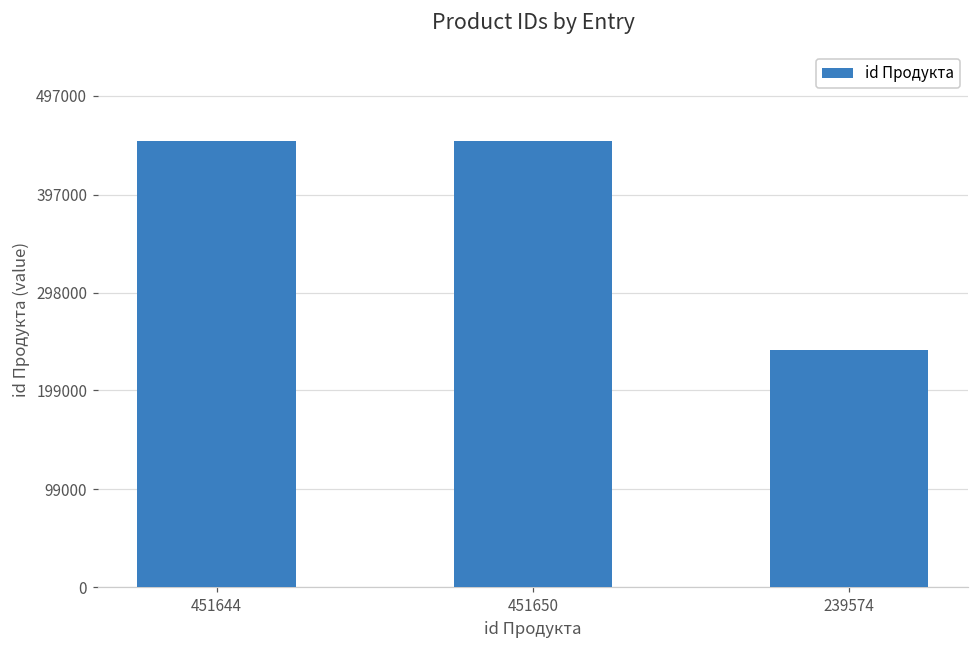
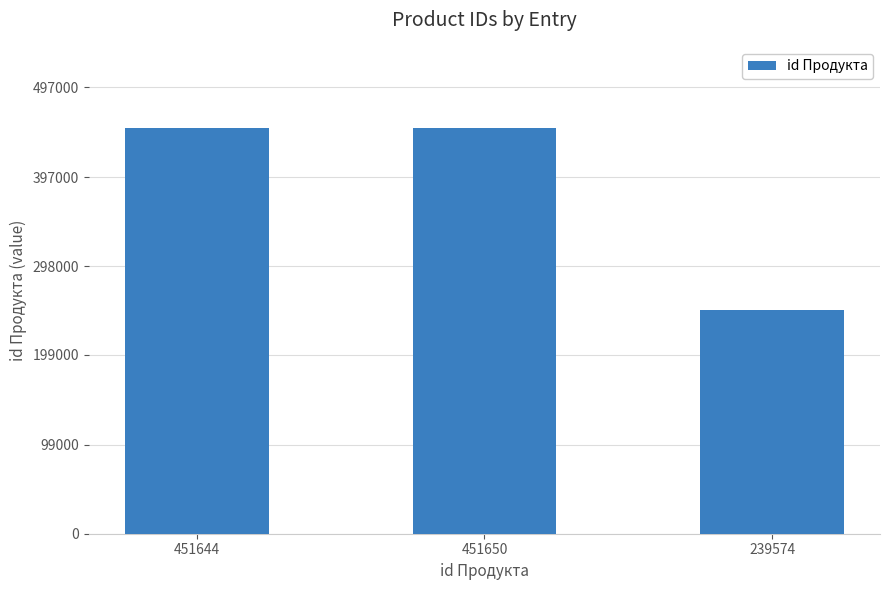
239574: 240000 -> 250000
